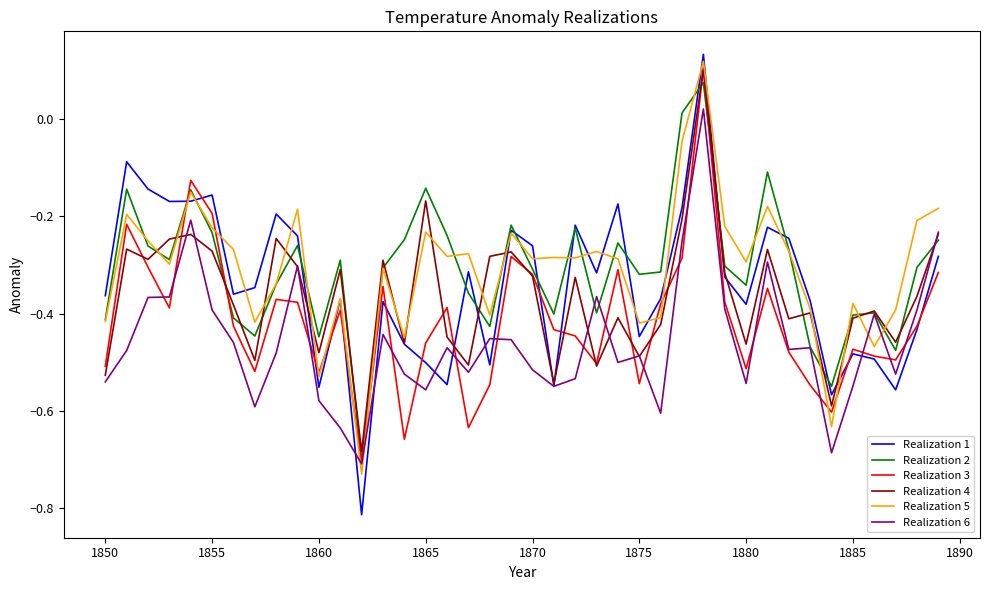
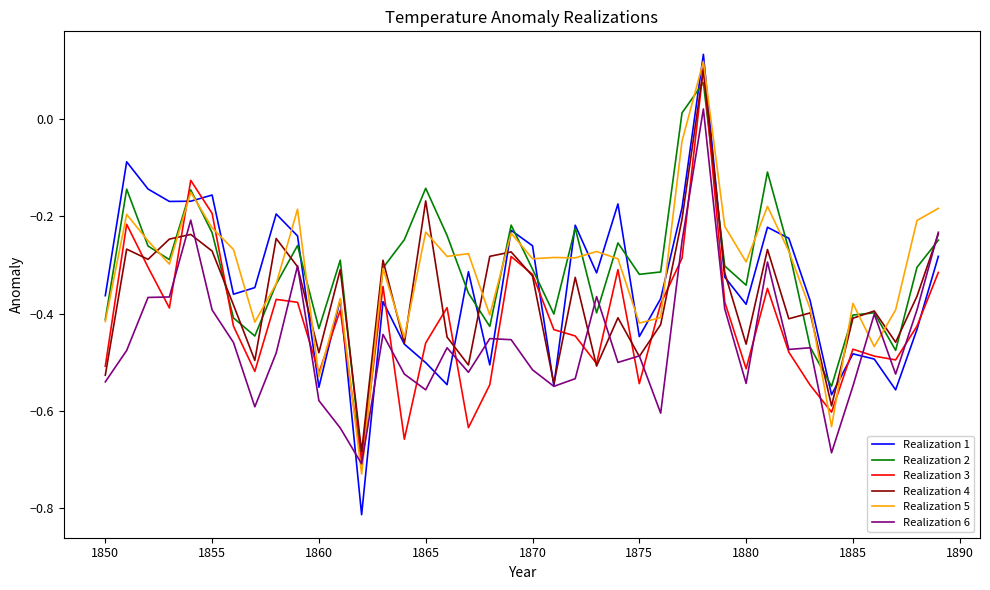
Realization 2, 1860: -0.45 -> -0.43
